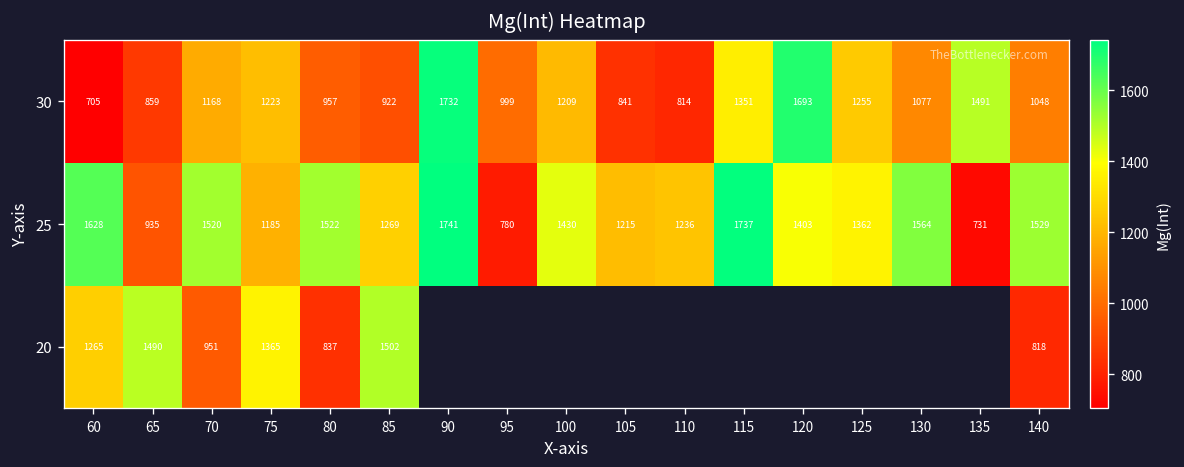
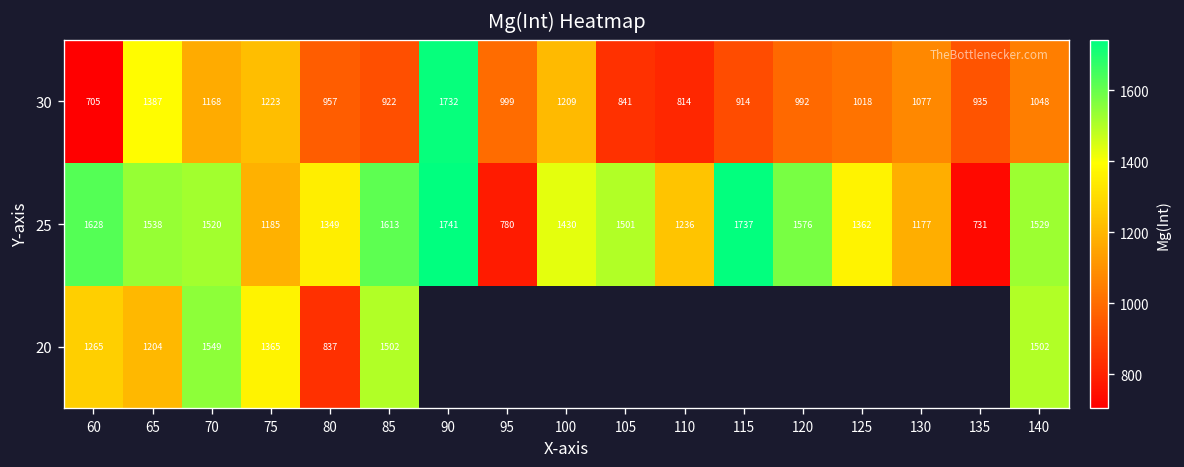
30, 65: 859 -> 1387
30, 115: 1351 -> 914
30, 120: 1693 -> 992
30, 125: 1255 -> 1018
30, 135: 1491 -> 935
25, 65: 935 -> 1538
25, 80: 1522 -> 1349
25, 85: 1269 -> 1613
25, 105: 1215 -> 1501
25, 120: 1403 -> 1576
25, 130: 1564 -> 1177
20, 65: 1490 -> 1204
20, 70: 951 -> 1549
20, 140: 818 -> 1502
